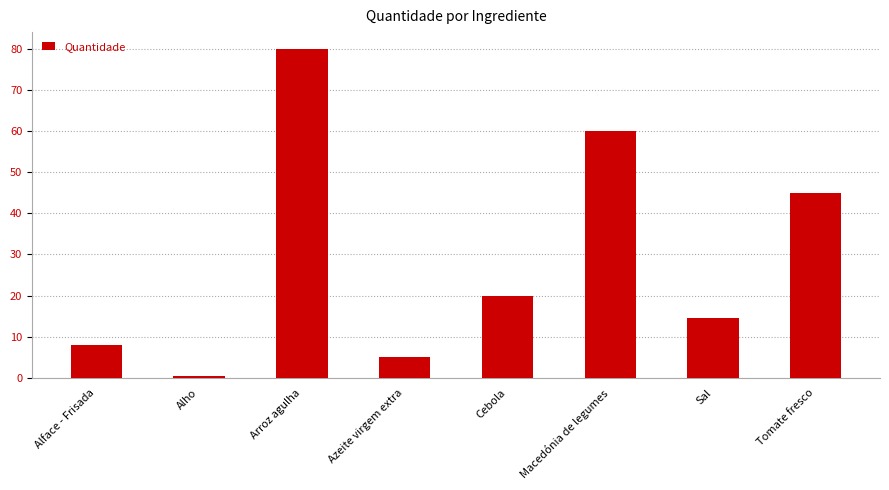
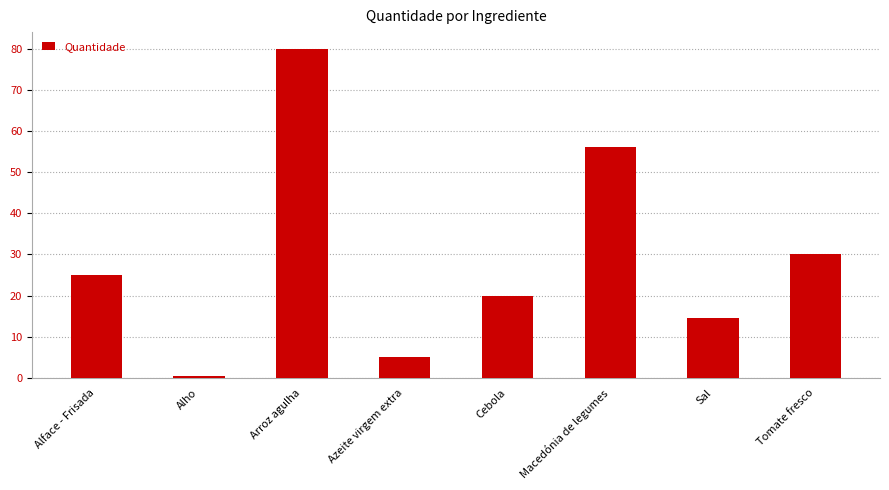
Alface - Frisada: 8 -> 25
Macedónia de legumes: 60 -> 56
Tomate fresco: 45 -> 30
